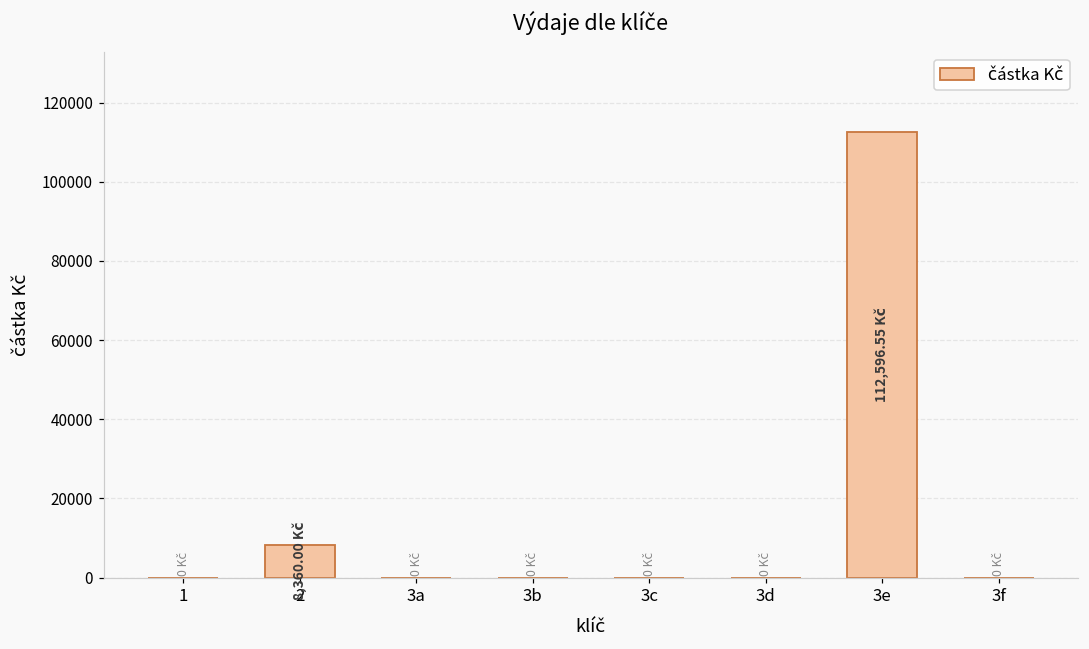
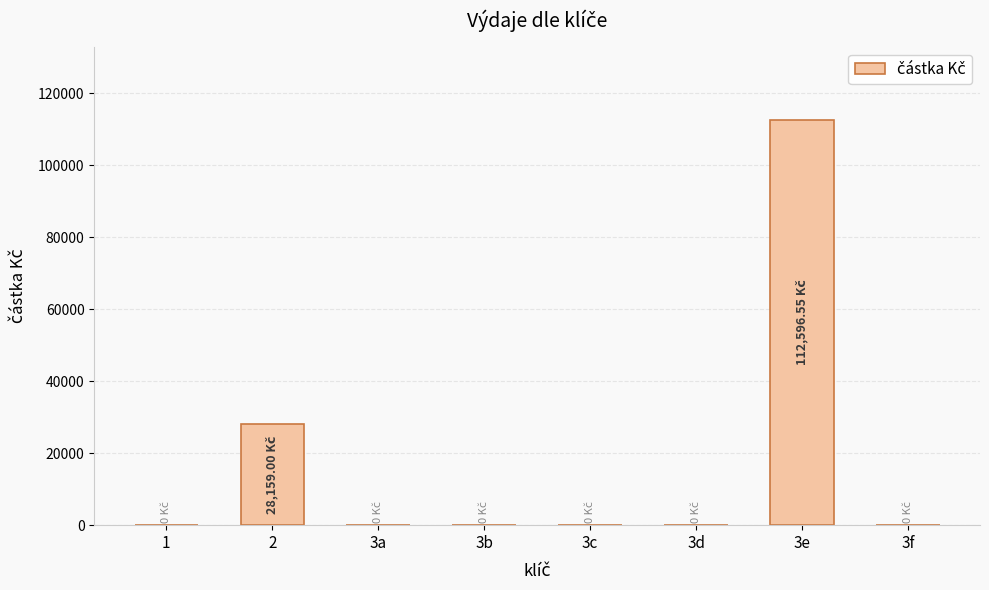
2: 8,360.00 -> 28,159.00
